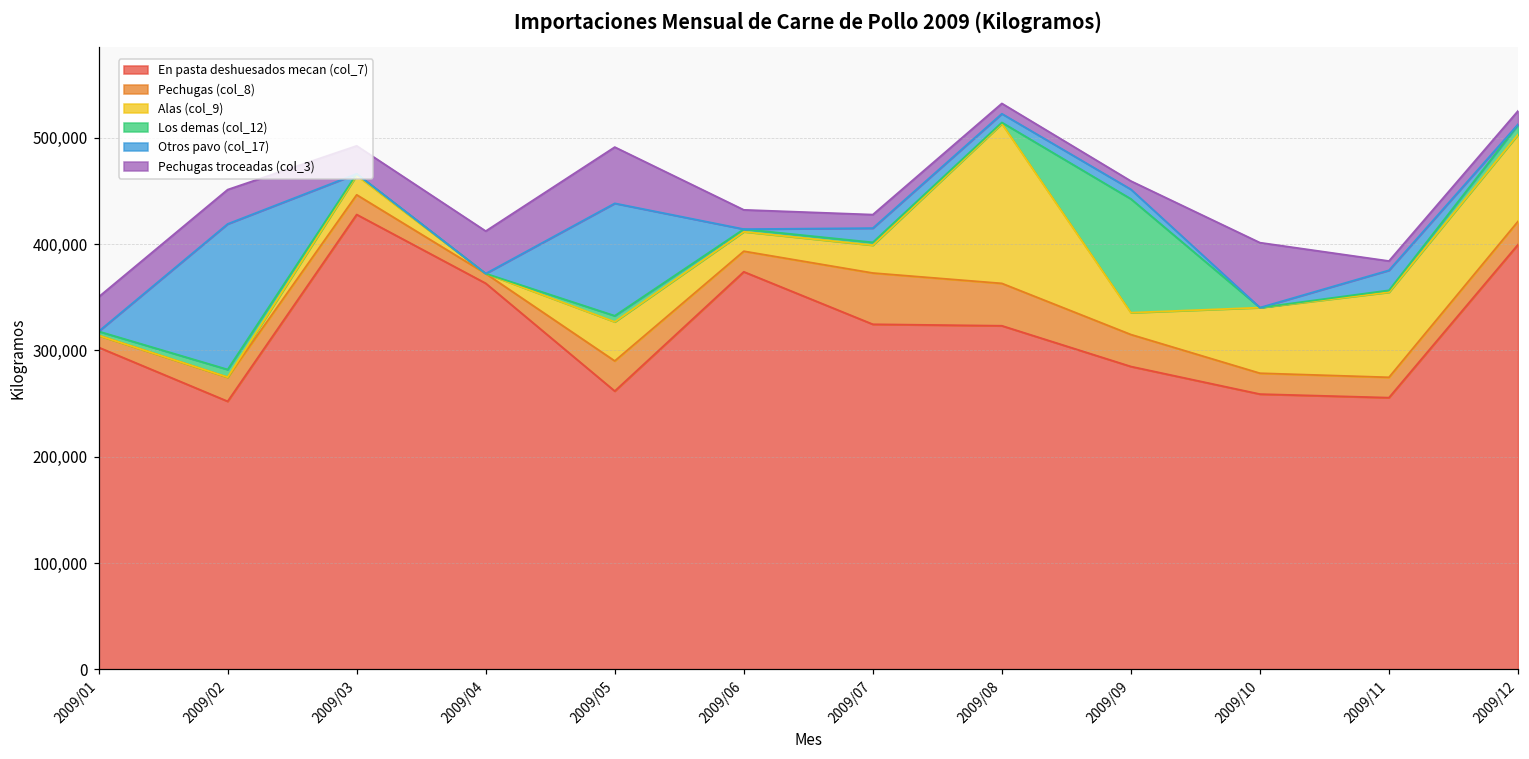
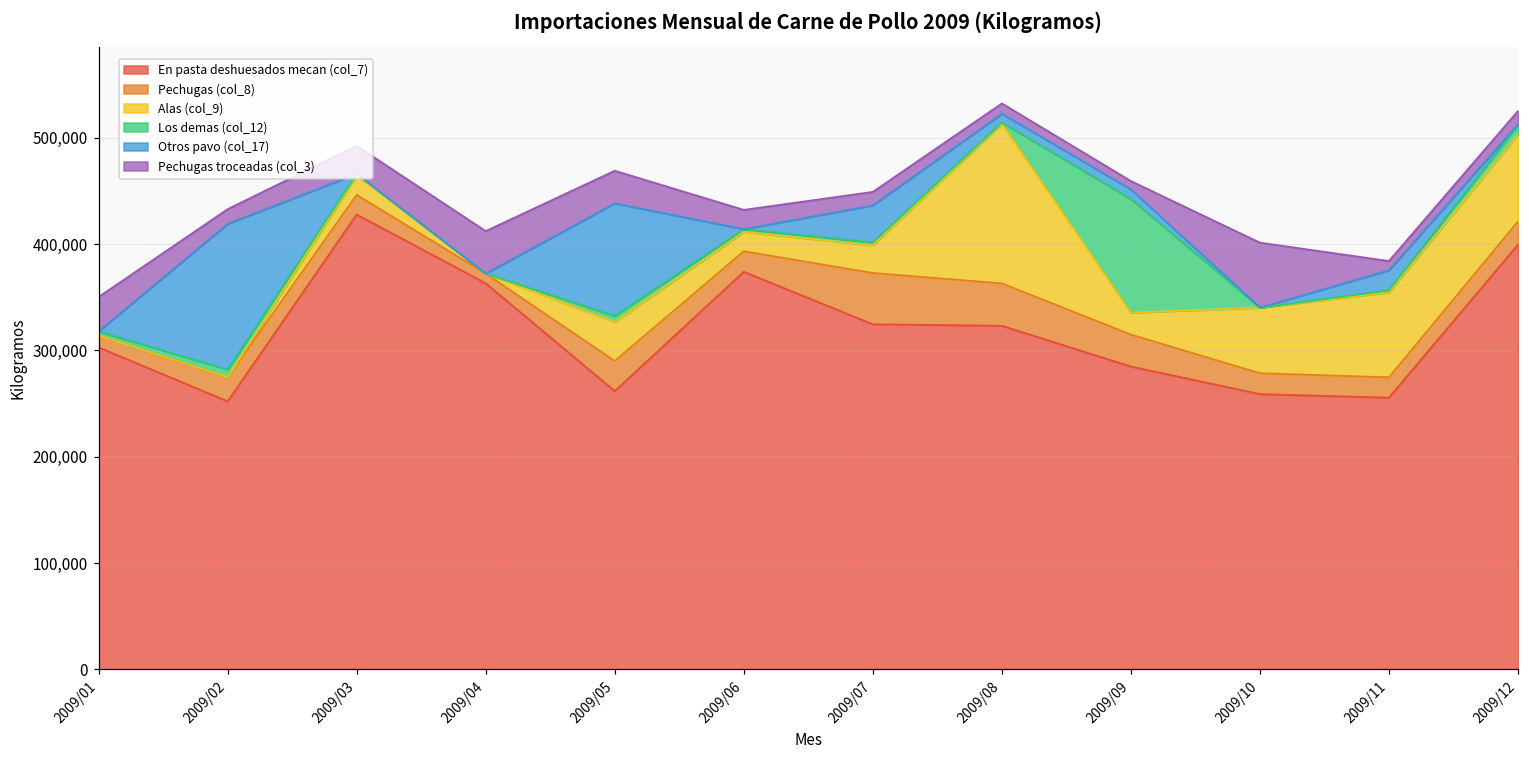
Pechugas troceadas (col_3), 2009/02: 30,000 -> 10,000
Pechugas troceadas (col_3), 2009/05: 50,000 -> 30,000
Otros pavo (col_17), 2009/07: 10,000 -> 30,000
